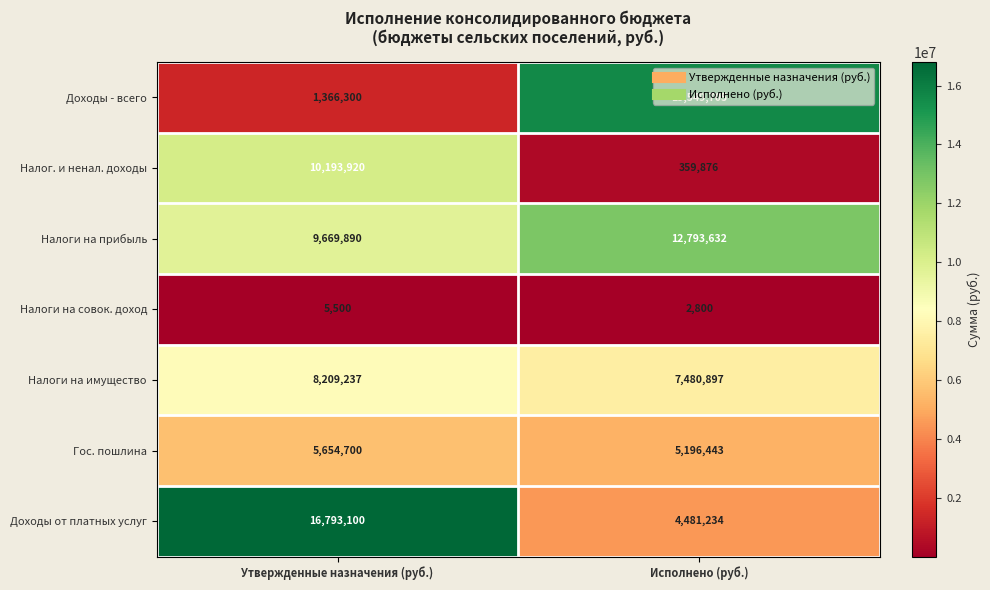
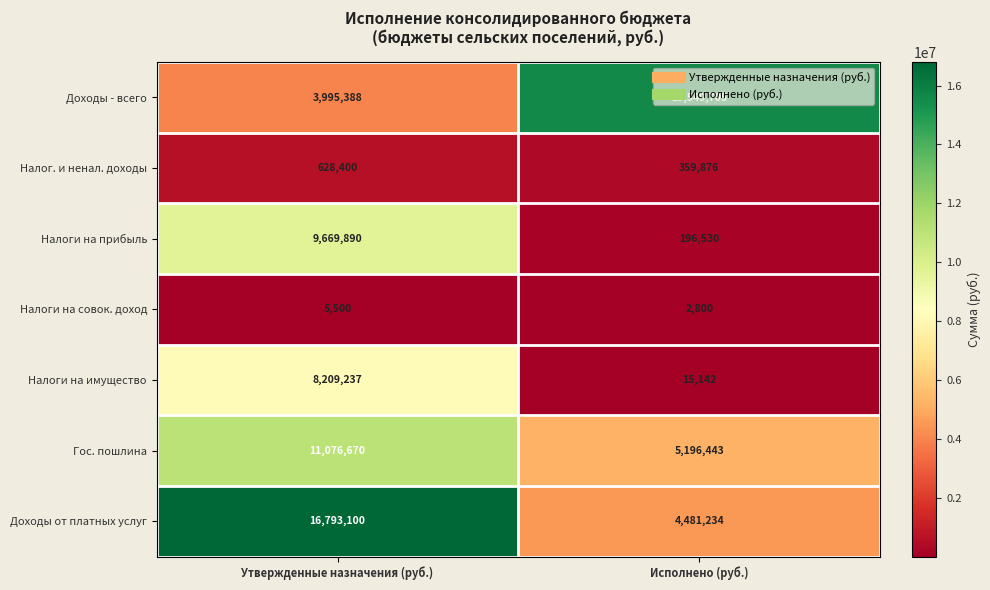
Доходы - всего, Утвержденные назначения (руб.): 1,366,300 -> 3,995,388
Налог. и ненал. доходы, Утвержденные назначения (руб.): 10,193,920 -> 628,400
Налоги на прибыль, Исполнено (руб.): 12,793,632 -> 196,530
Налоги на имущество, Исполнено (руб.): 7,480,897 -> 15,142
Гос. пошлина, Утвержденные назначения (руб.): 5,654,700 -> 11,076,670
